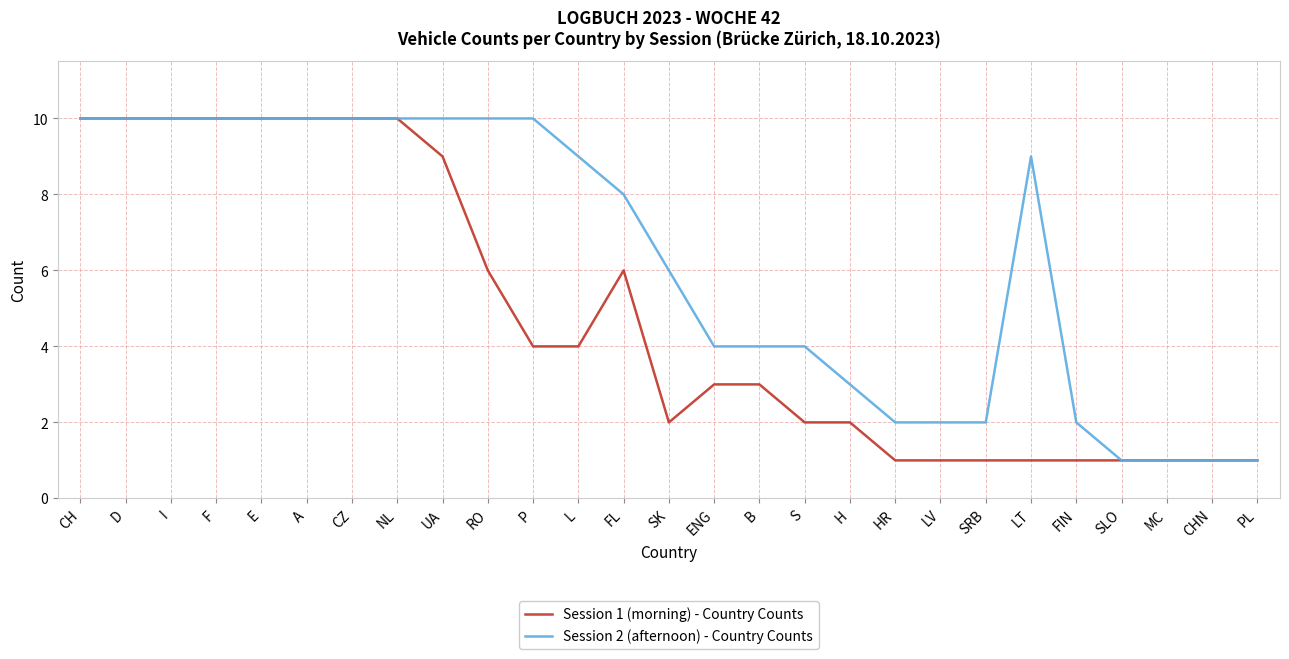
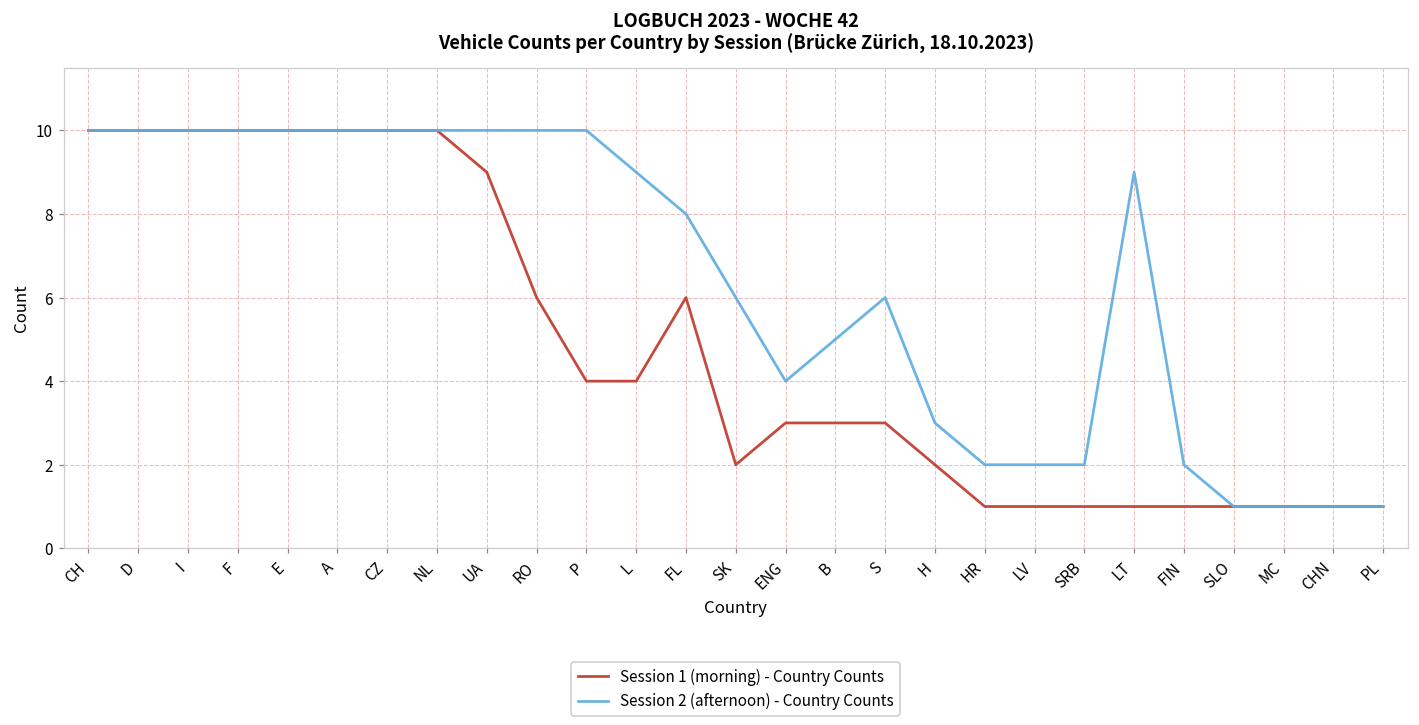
Session 2 (afternoon) - Country Counts, B: 4 -> 5
Session 1 (morning) - Country Counts, S: 2 -> 3
Session 2 (afternoon) - Country Counts, S: 4 -> 6
